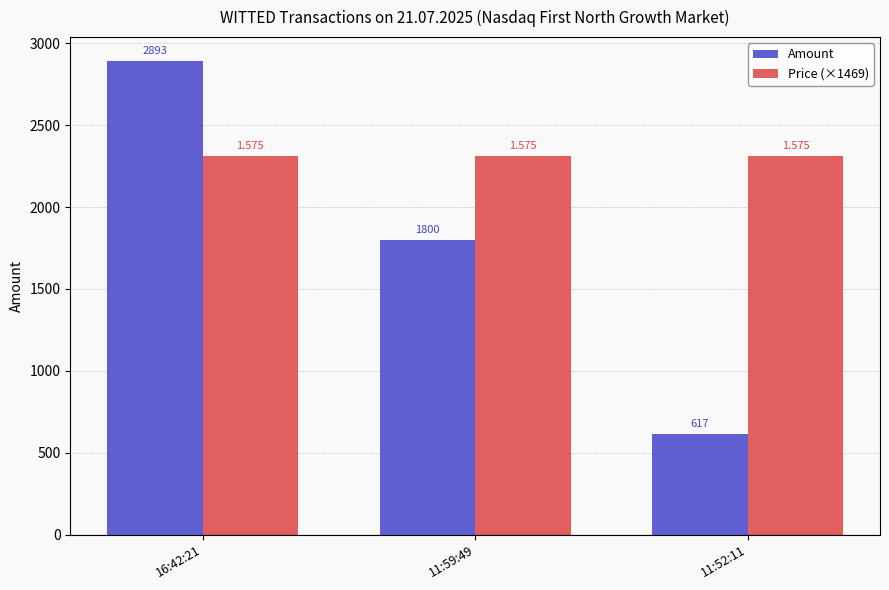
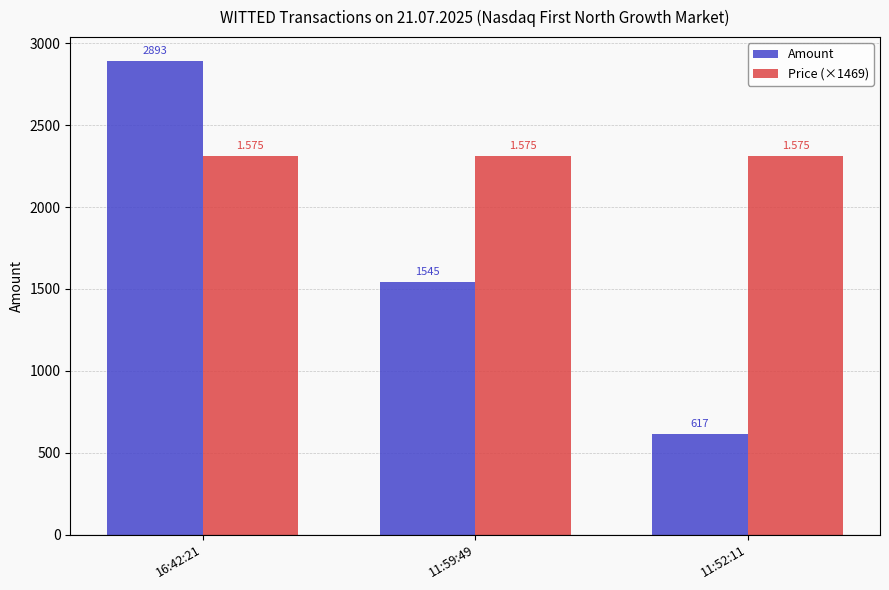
Amount, 11:59:49: 1800 -> 1545
